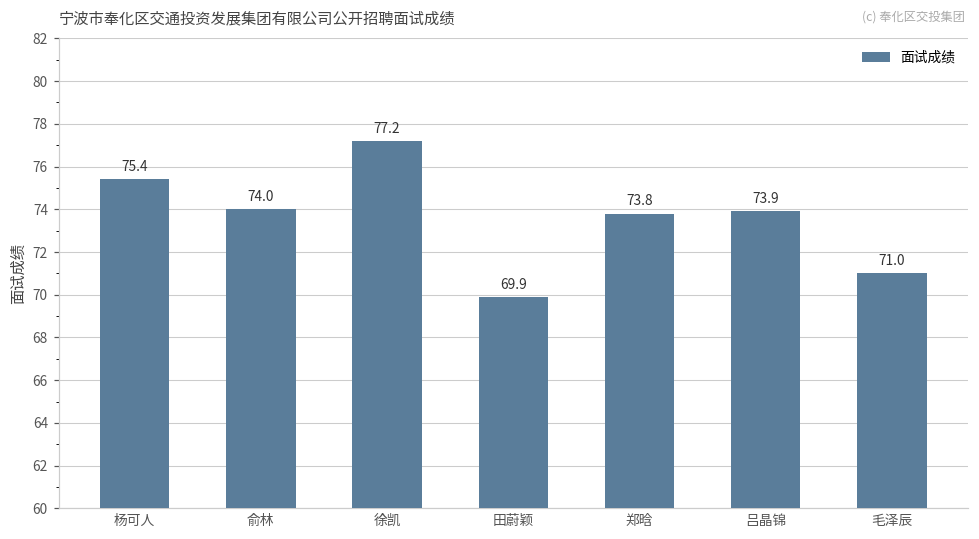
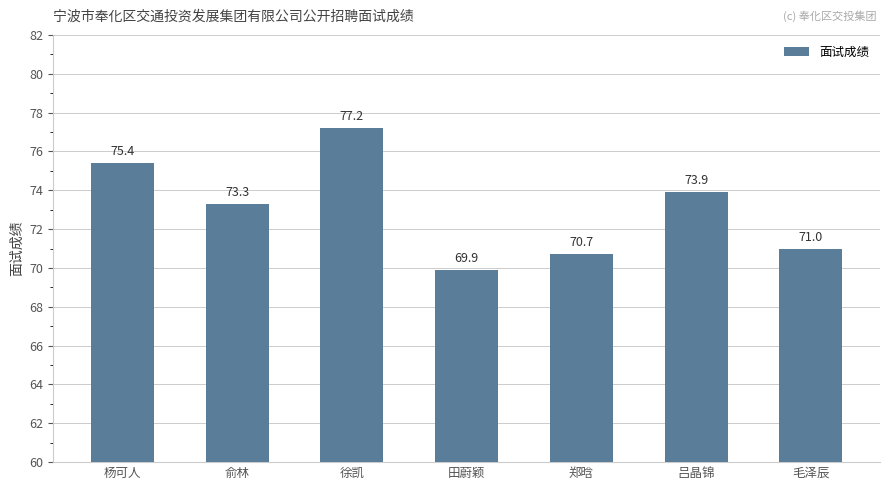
俞林: 74.0 -> 73.3
郑晗: 73.8 -> 70.7
